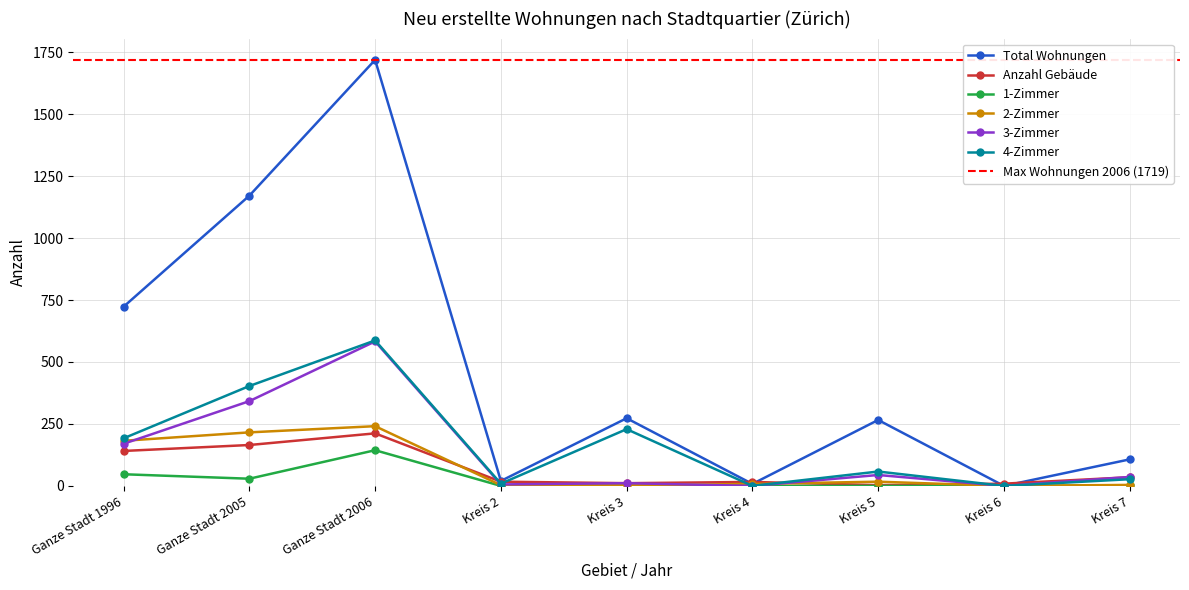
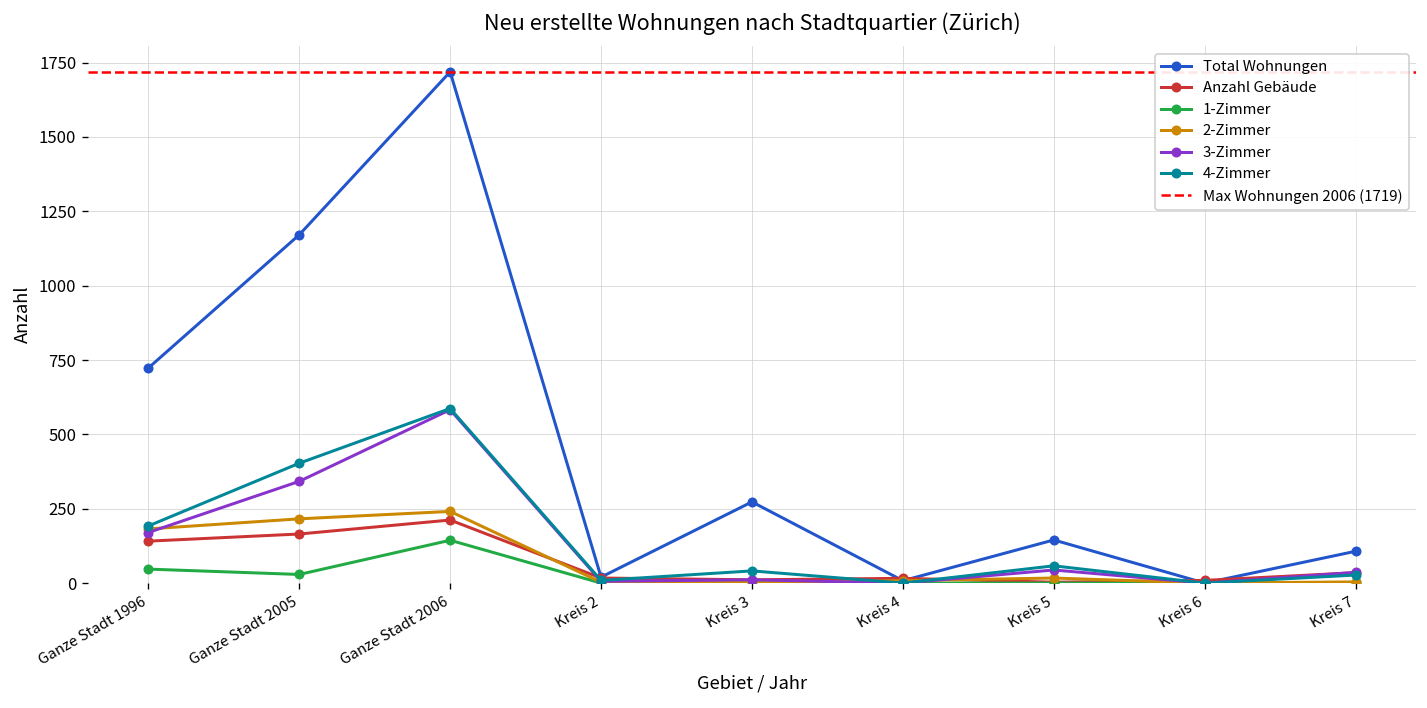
4-Zimmer, Kreis 3: 230 -> 40
Total Wohnungen, Kreis 5: 270 -> 150
